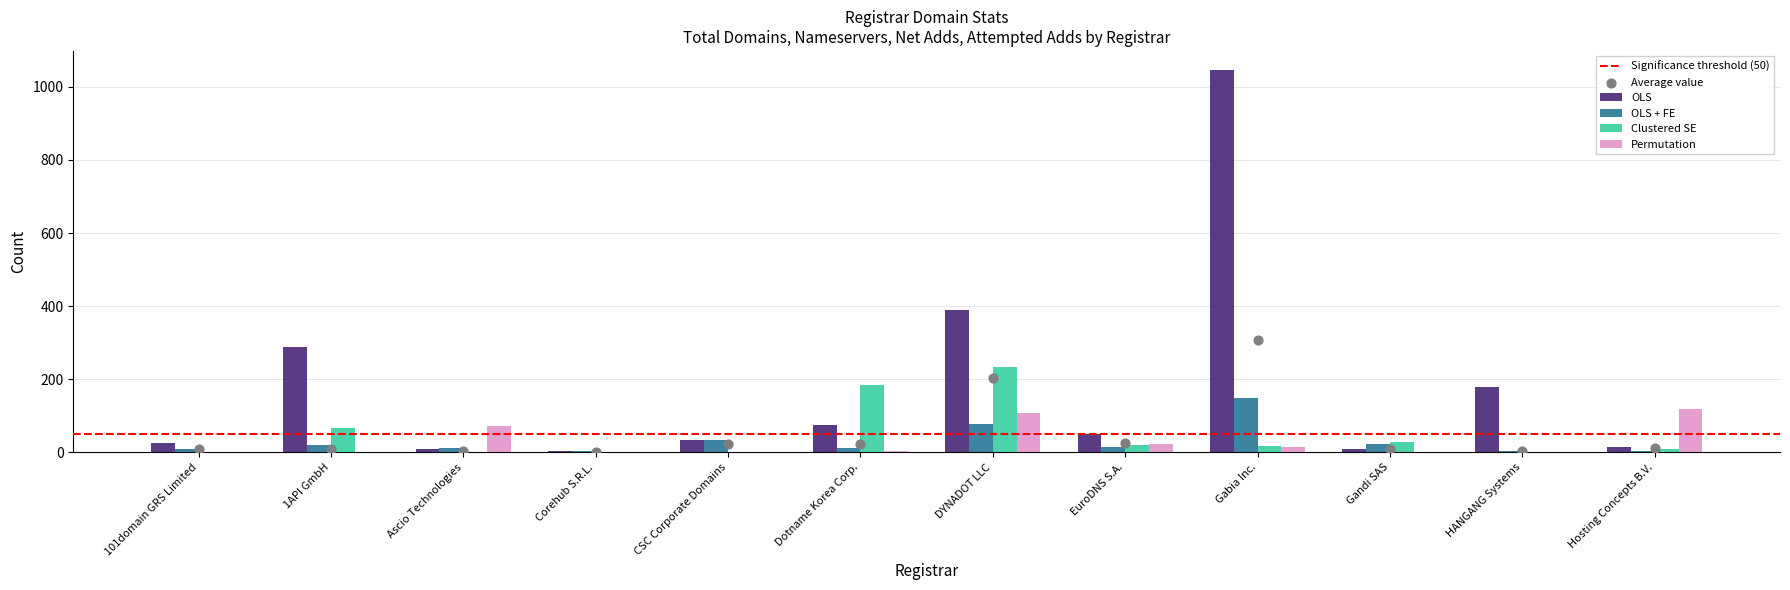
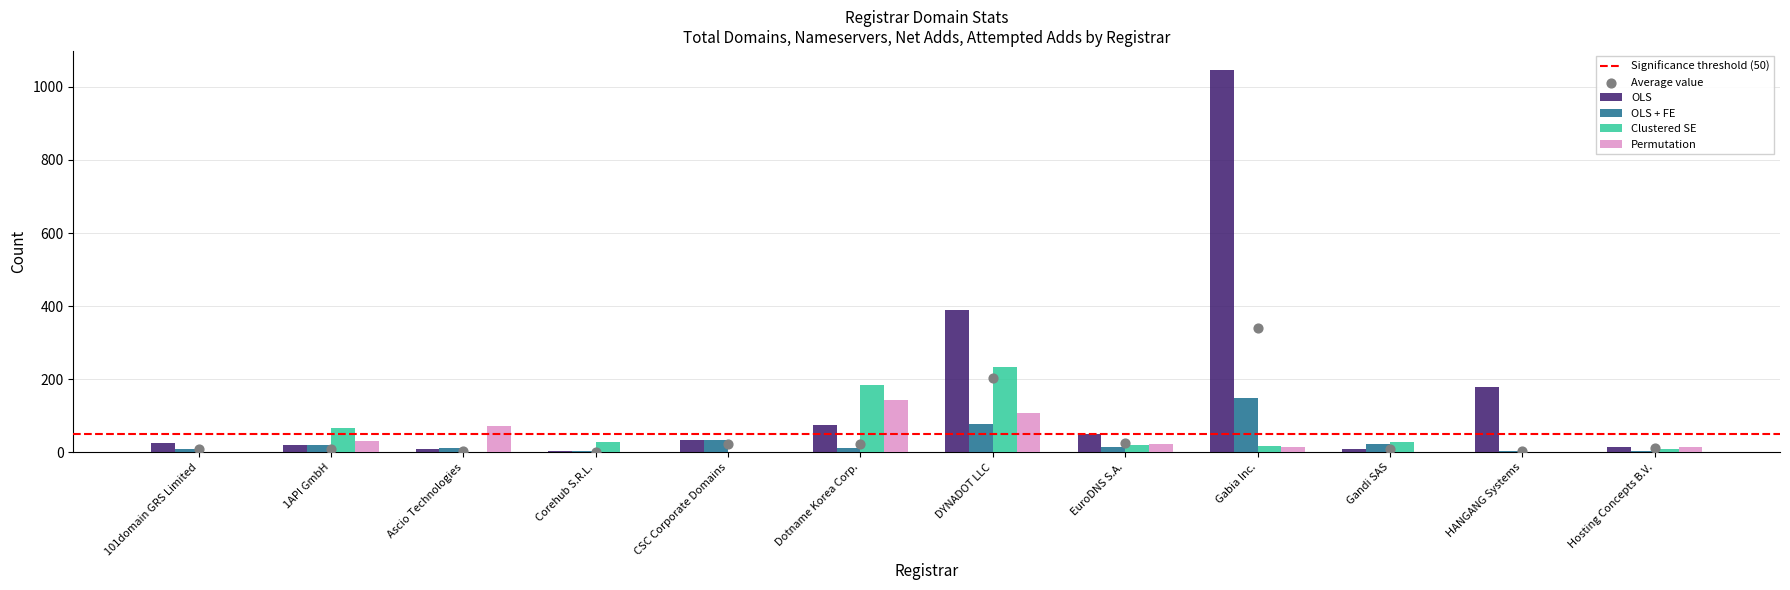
OLS, 1API GmbH: 290 -> 20
Permutation, 1API GmbH: 0 -> 30
Clustered SE, Corehub S.R.L.: 0 -> 30
Permutation, Dotname Korea Corp.: 0 -> 140
Average value, Gabia Inc.: 310 -> 340
Permutation, Hosting Concepts B.V.: 120 -> 20
